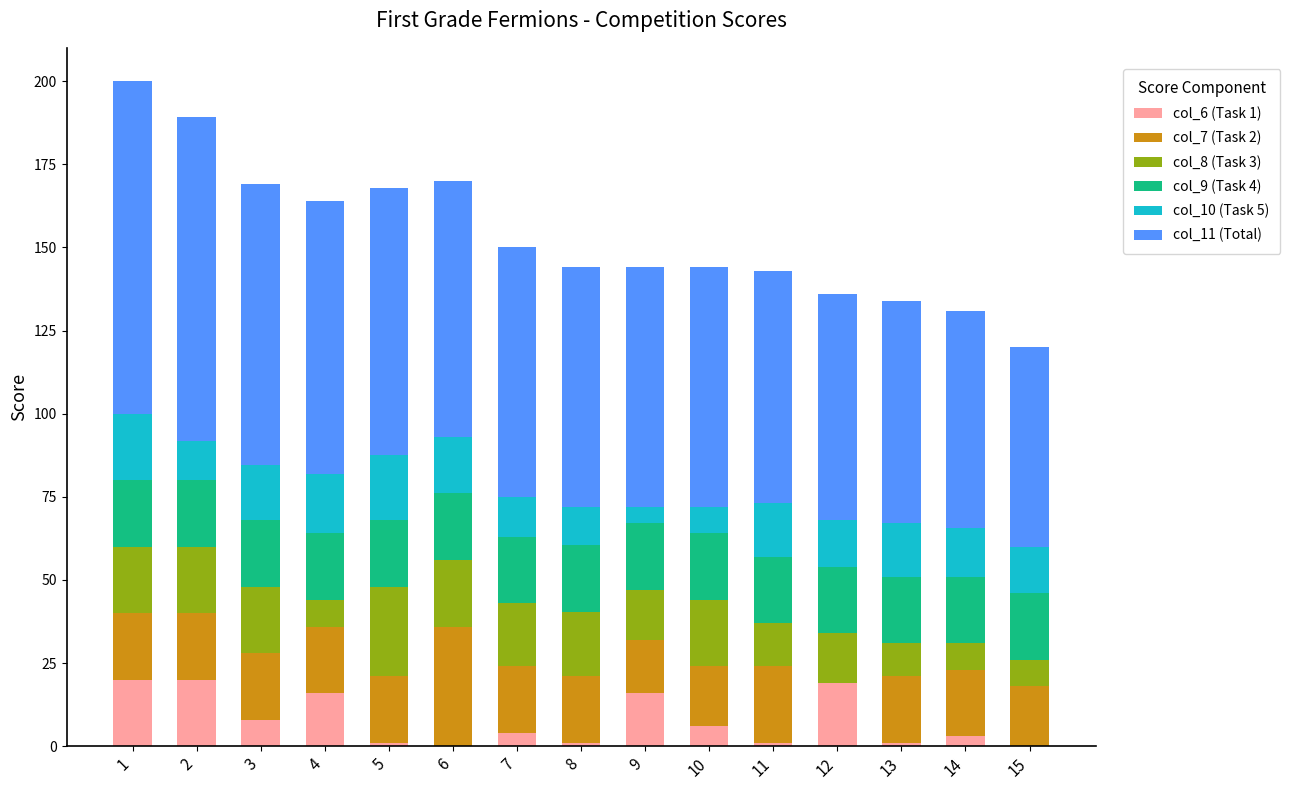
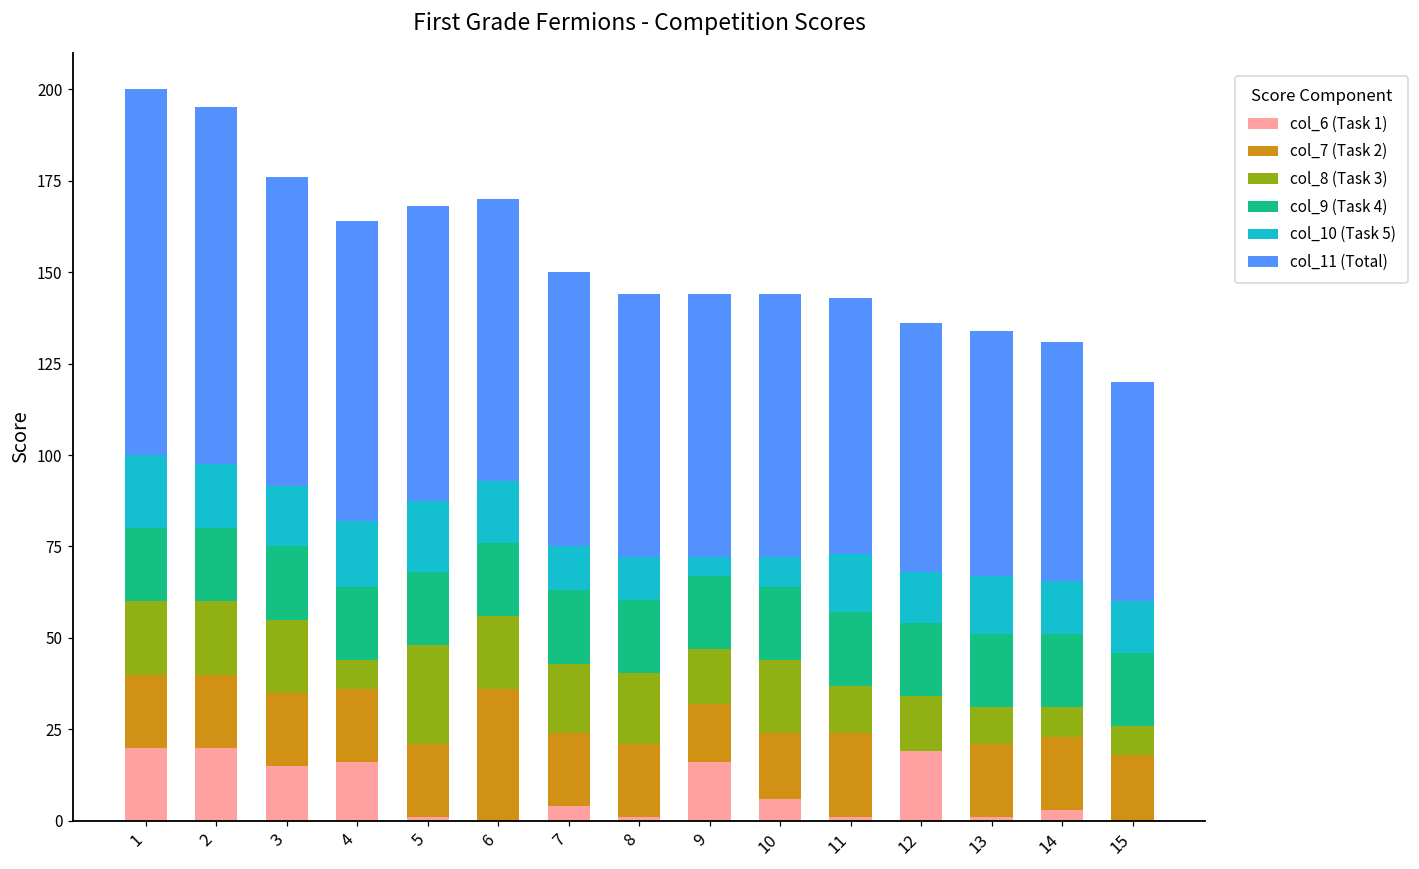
col_10 (Task 5), 2: 12 -> 18
col_6 (Task 1), 3: 8 -> 15
